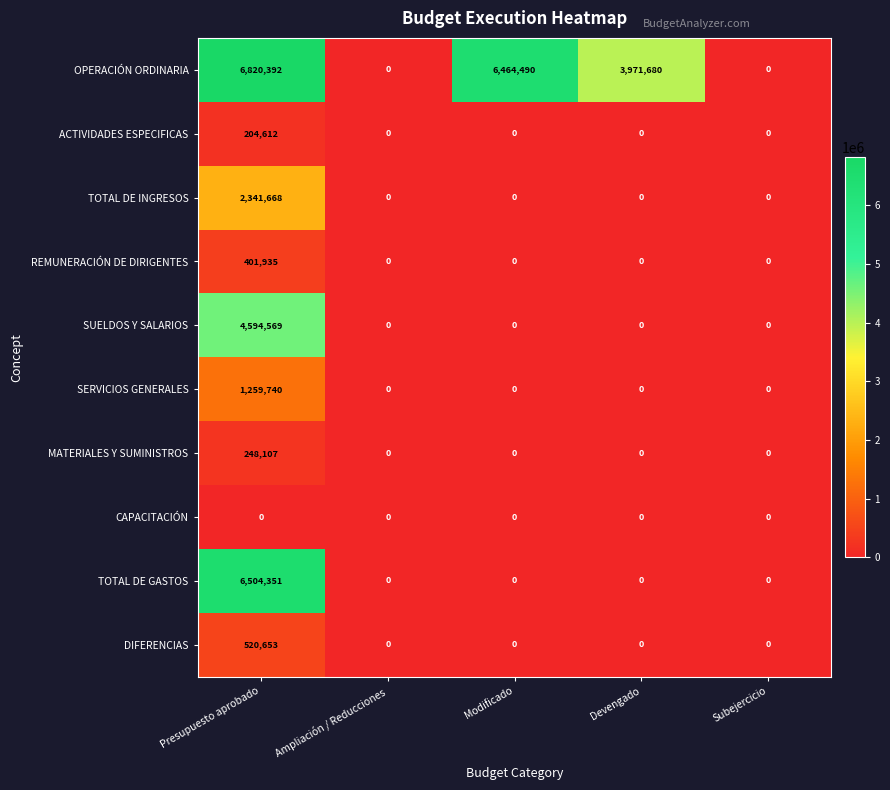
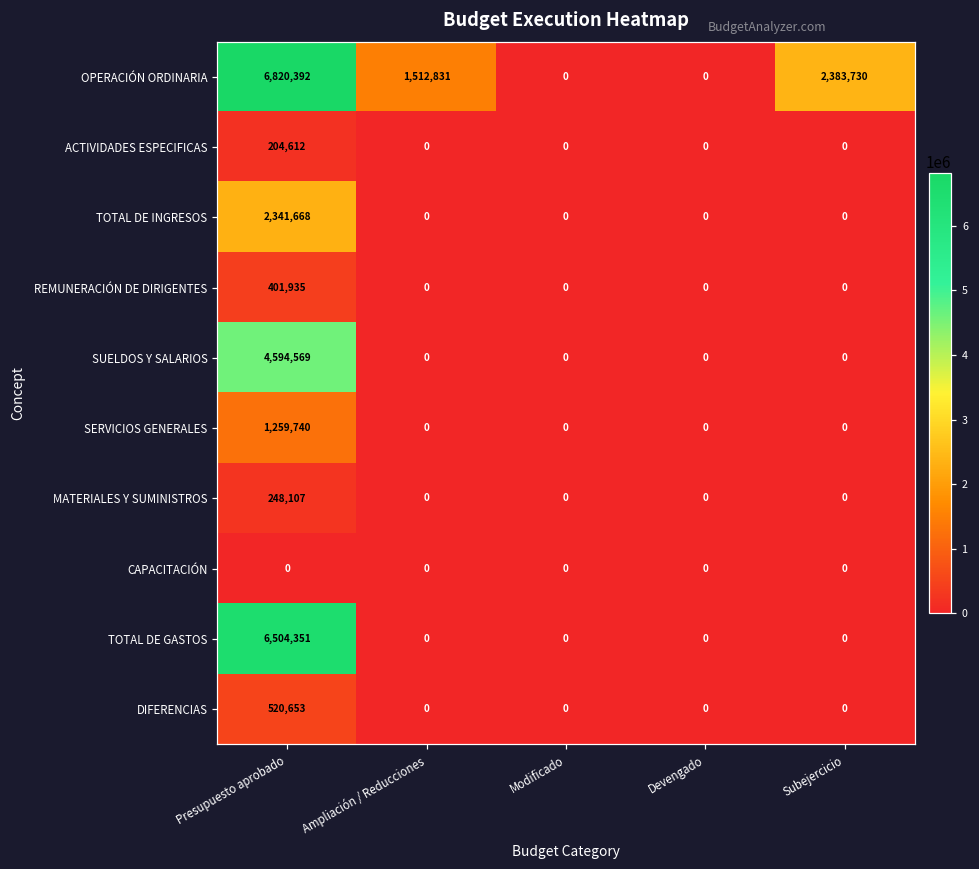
OPERACIÓN ORDINARIA, Ampliación / Reducciones: 0 -> 1,512,831
OPERACIÓN ORDINARIA, Modificado: 6,464,490 -> 0
OPERACIÓN ORDINARIA, Devengado: 3,971,680 -> 0
OPERACIÓN ORDINARIA, Subejercicio: 0 -> 2,383,730
